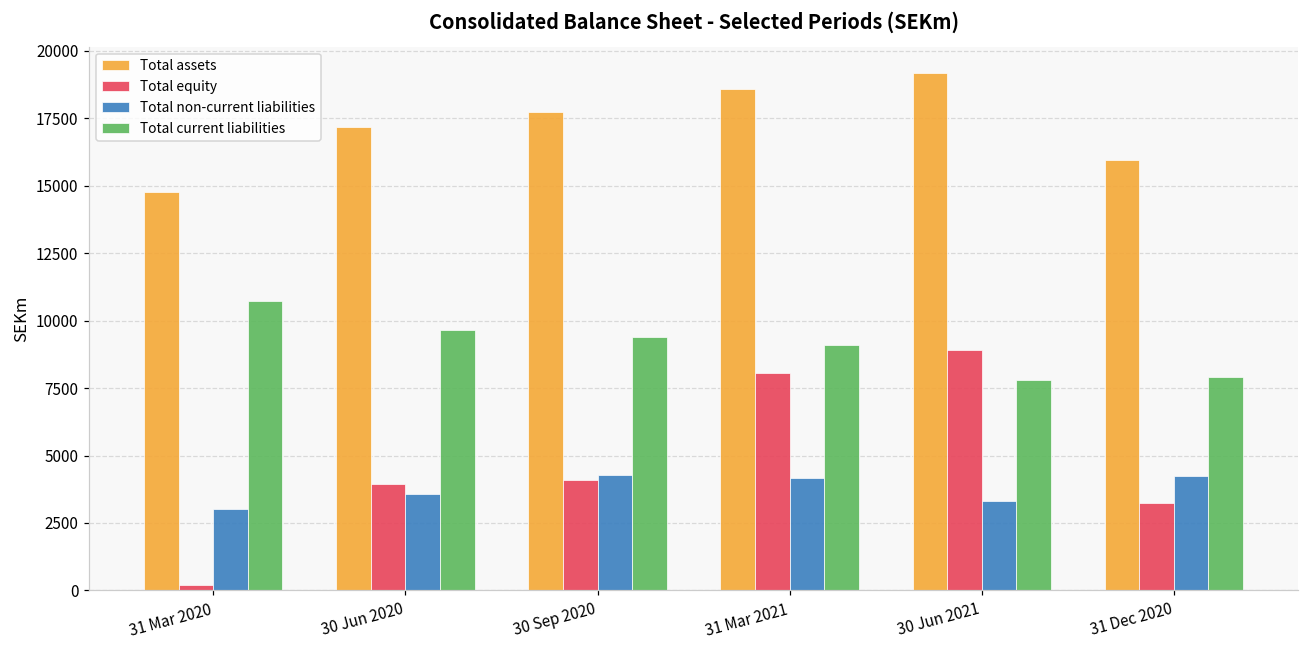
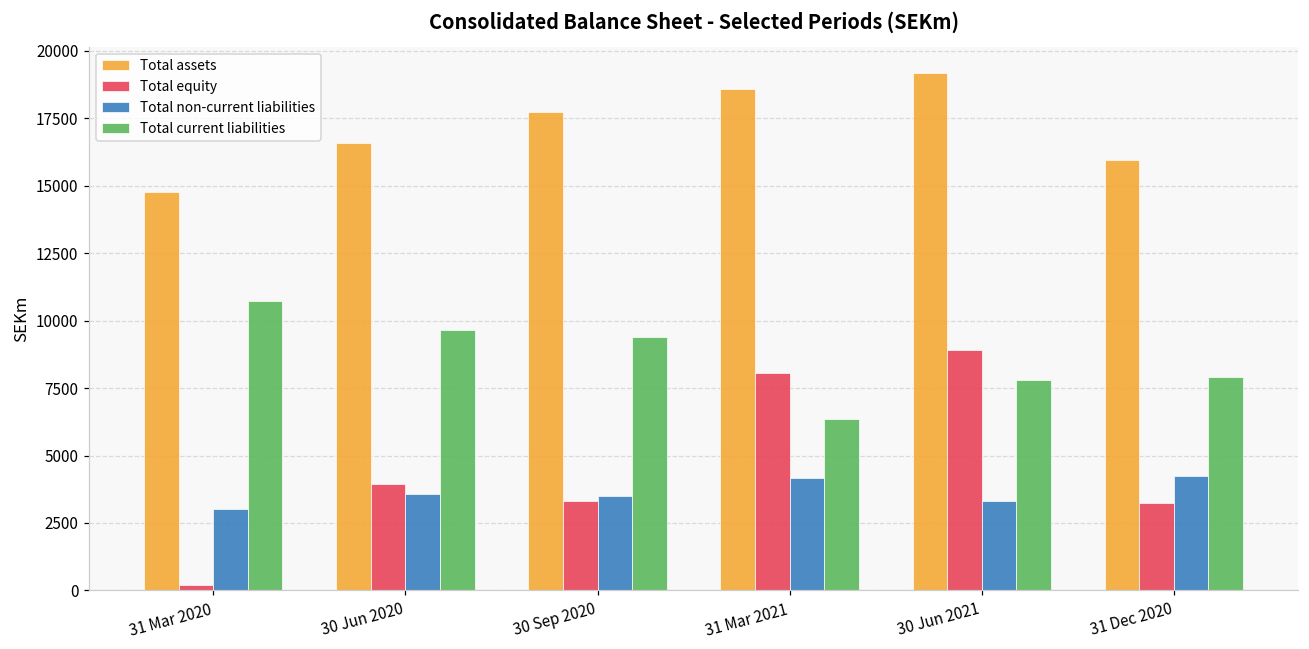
Total assets, 30 Jun 2020: 17200 -> 16600
Total equity, 30 Sep 2020: 4100 -> 3300
Total non-current liabilities, 30 Sep 2020: 4300 -> 3500
Total current liabilities, 31 Mar 2021: 9100 -> 6300
